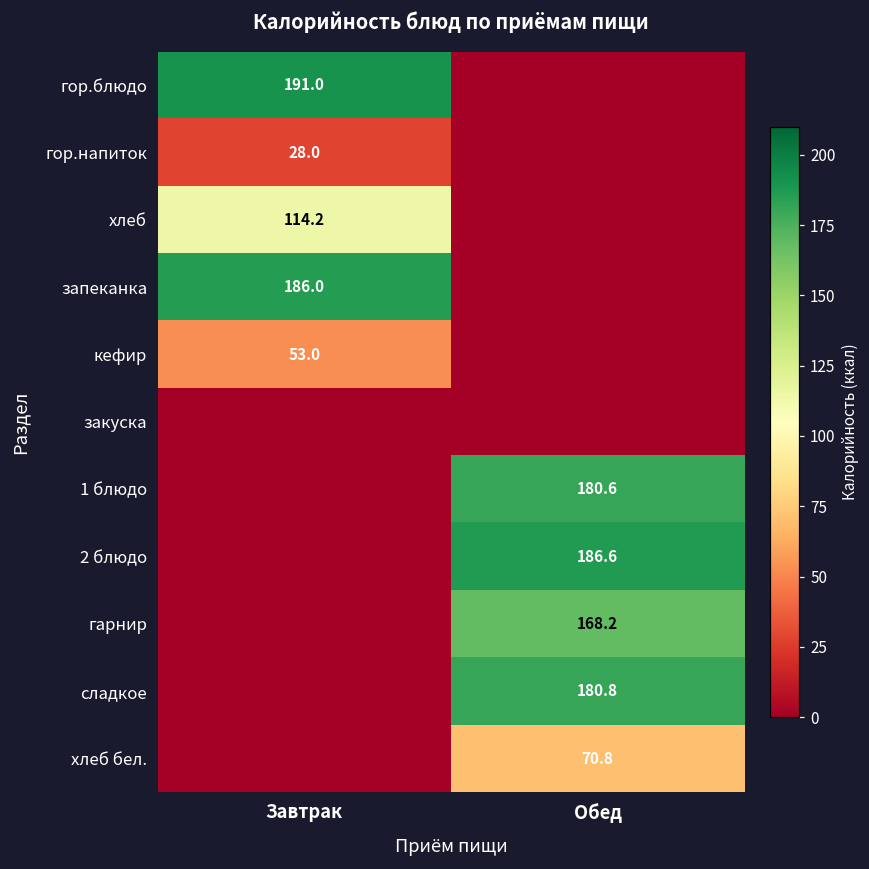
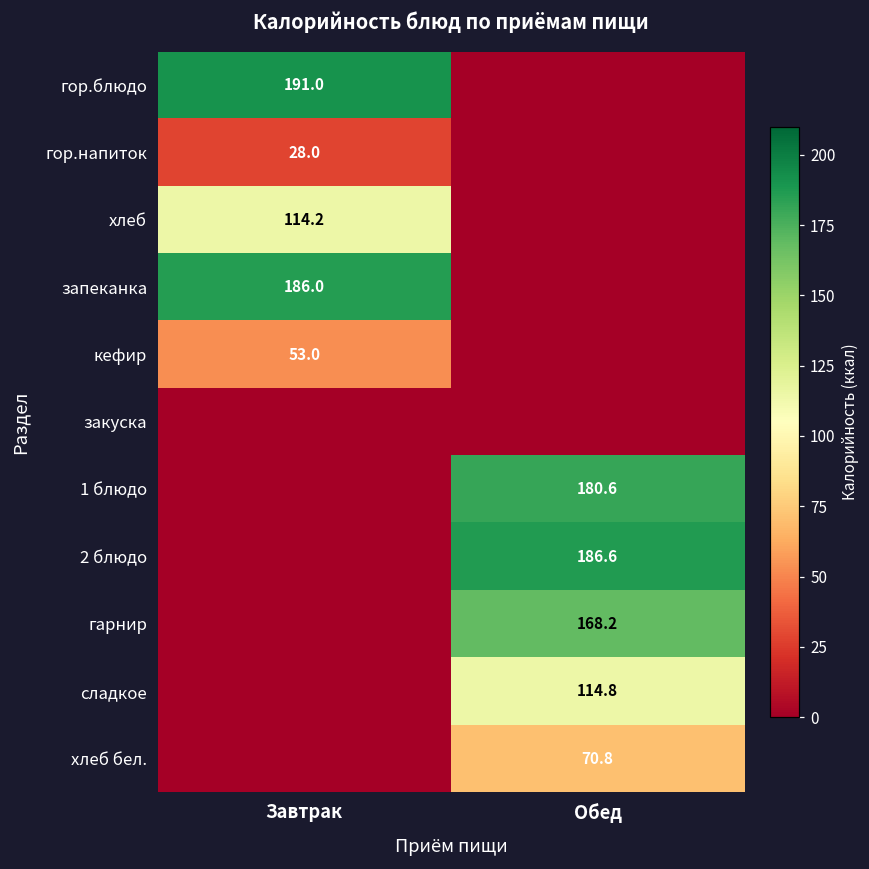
сладкое, Обед: 180.8 -> 114.8
